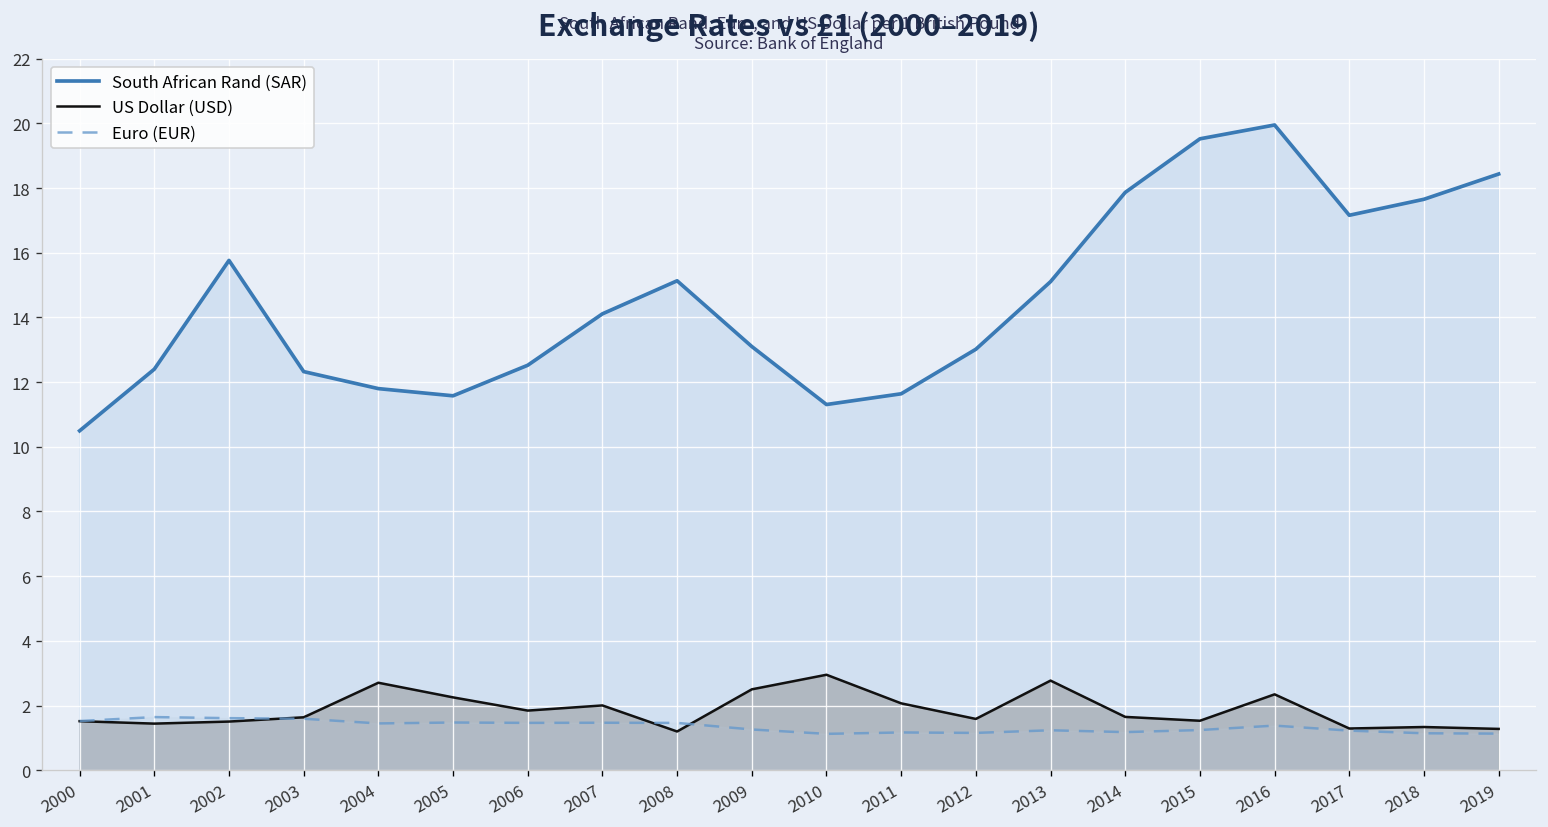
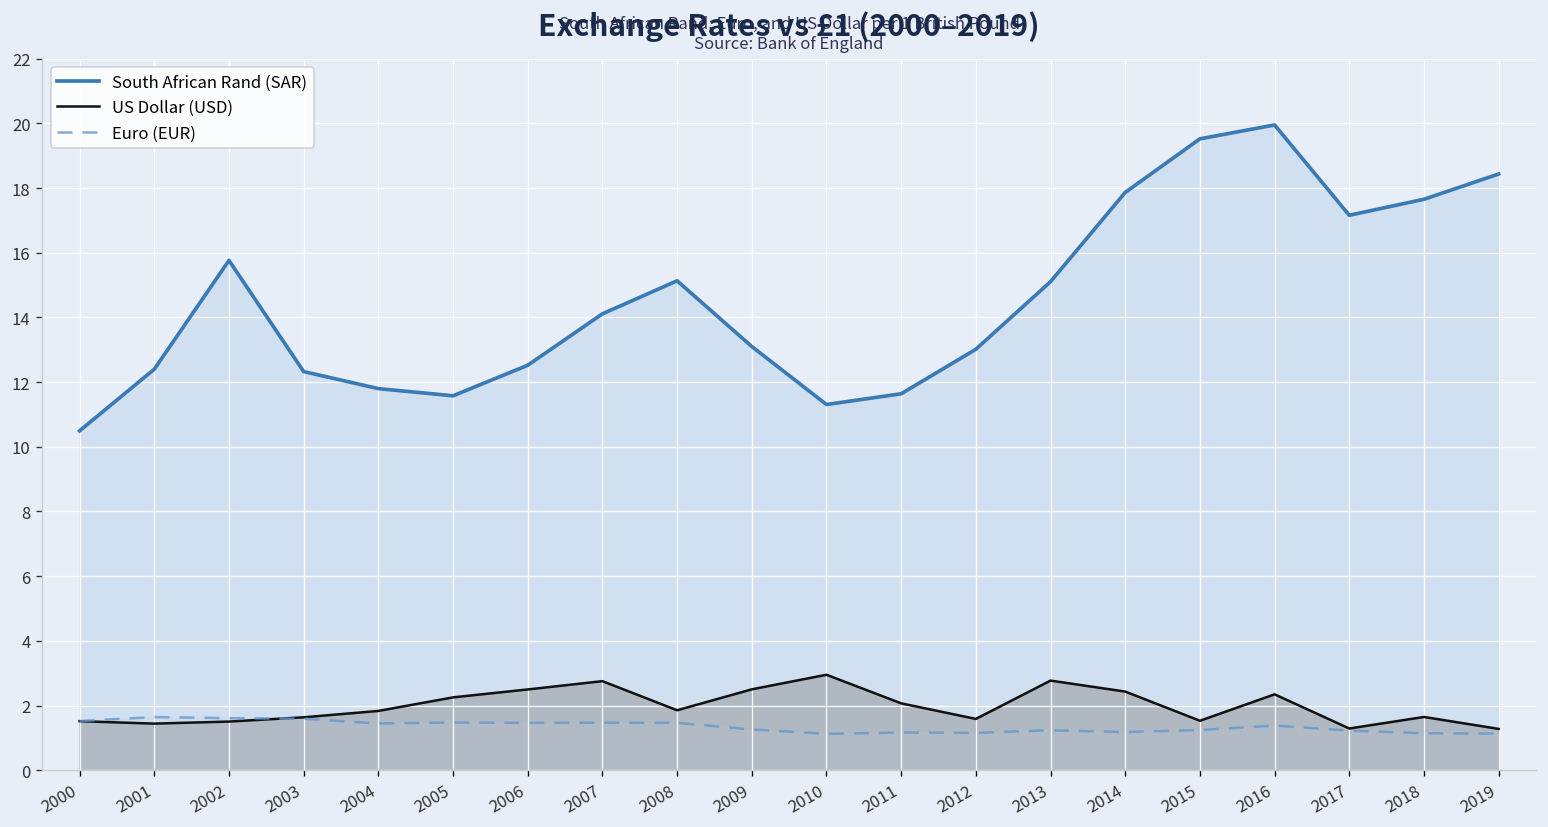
US Dollar (USD), 2004: 2.7 -> 1.8
US Dollar (USD), 2006: 1.8 -> 2.5
US Dollar (USD), 2007: 2.0 -> 2.8
US Dollar (USD), 2008: 1.2 -> 1.9
US Dollar (USD), 2014: 1.6 -> 2.4
US Dollar (USD), 2018: 1.3 -> 1.6
